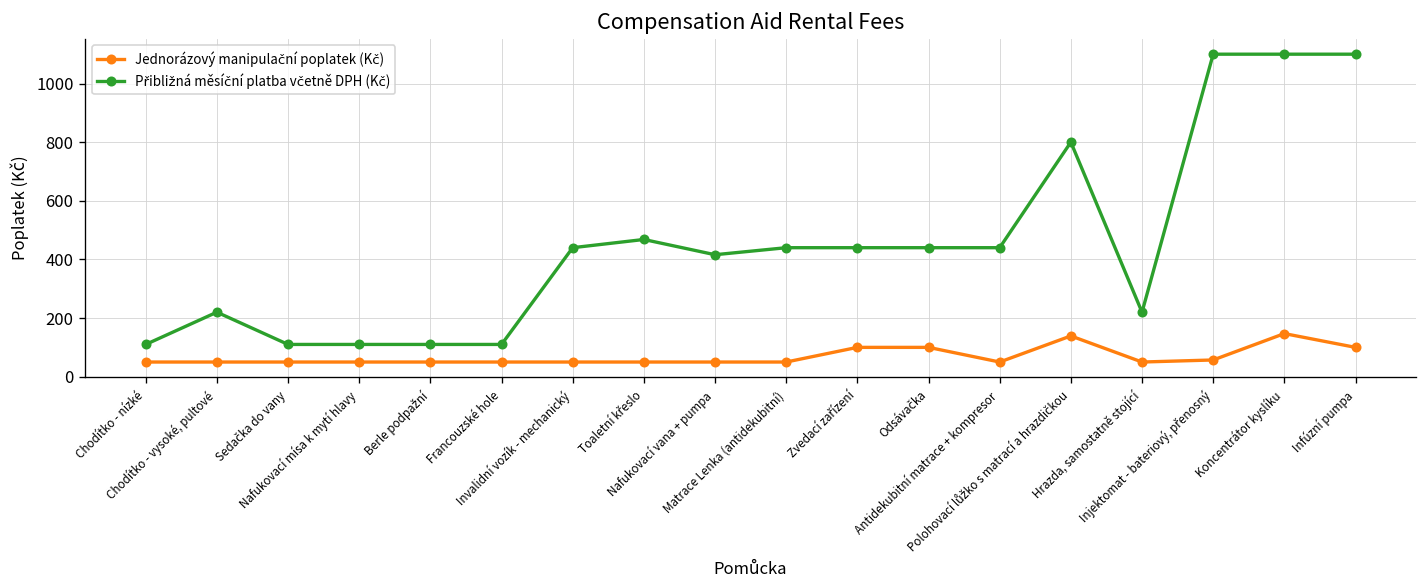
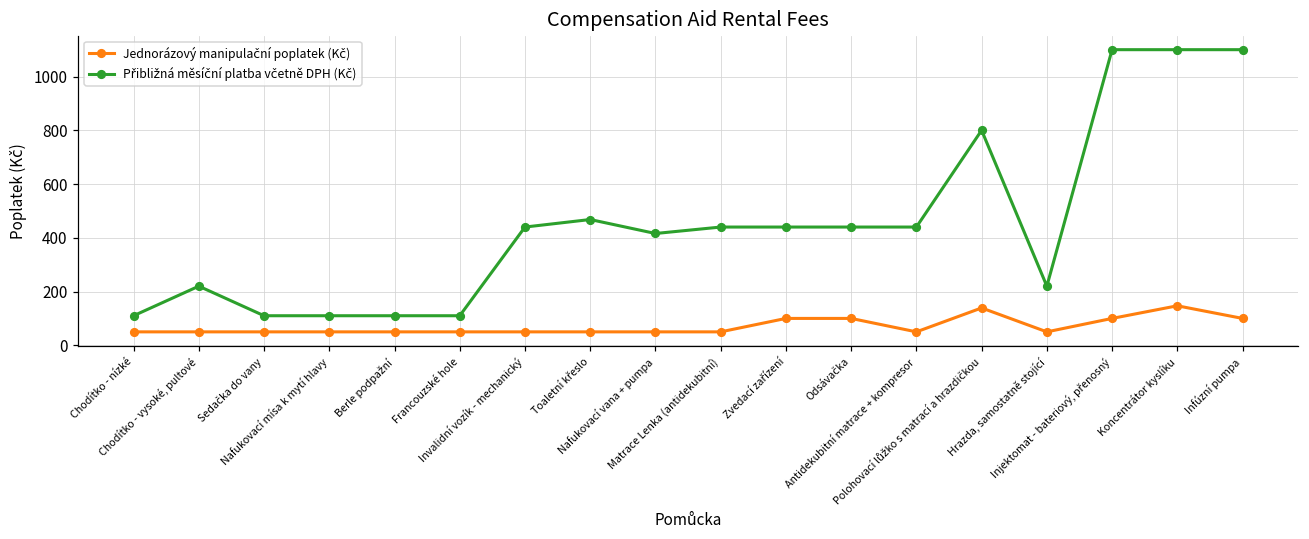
Jednorázový manipulační poplatek (Kč), Injektomat - bateriový, přenosný: 60 -> 100
